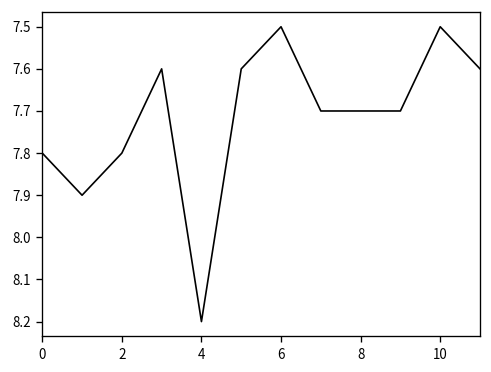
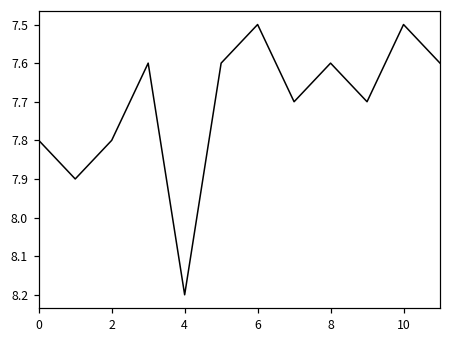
8: 7.7 -> 7.6
